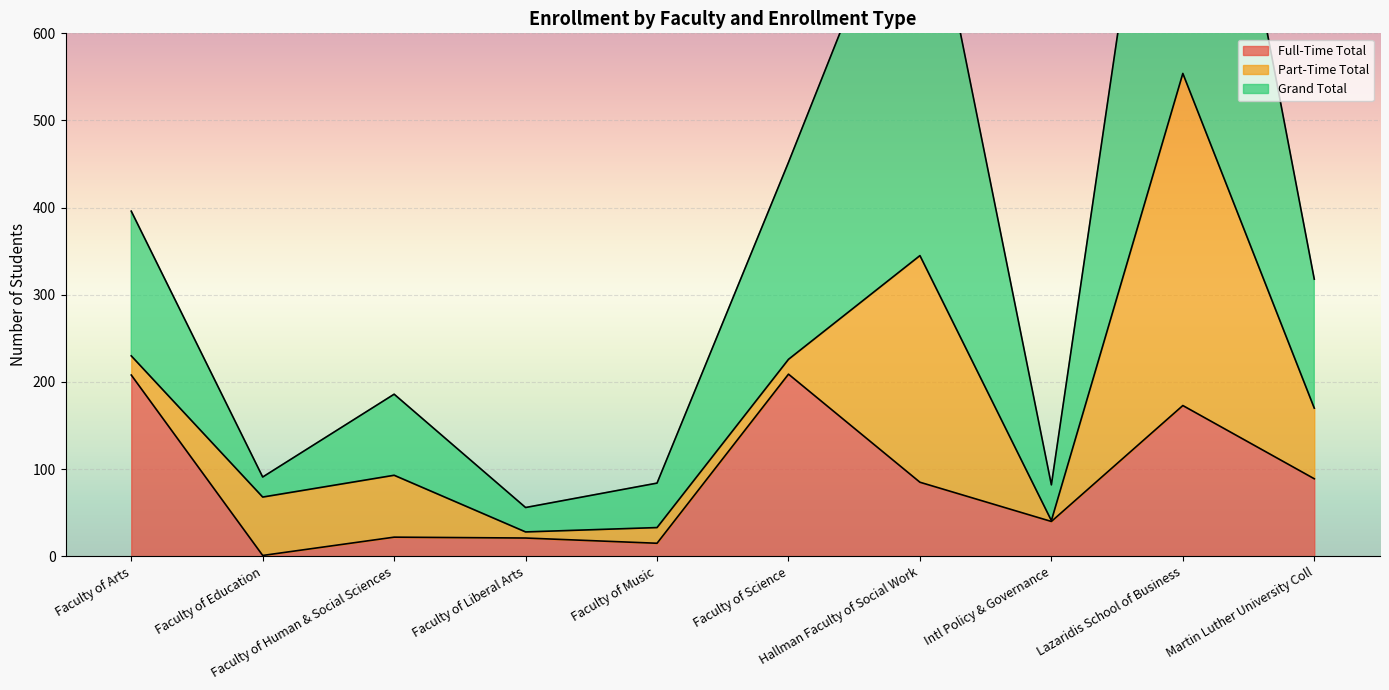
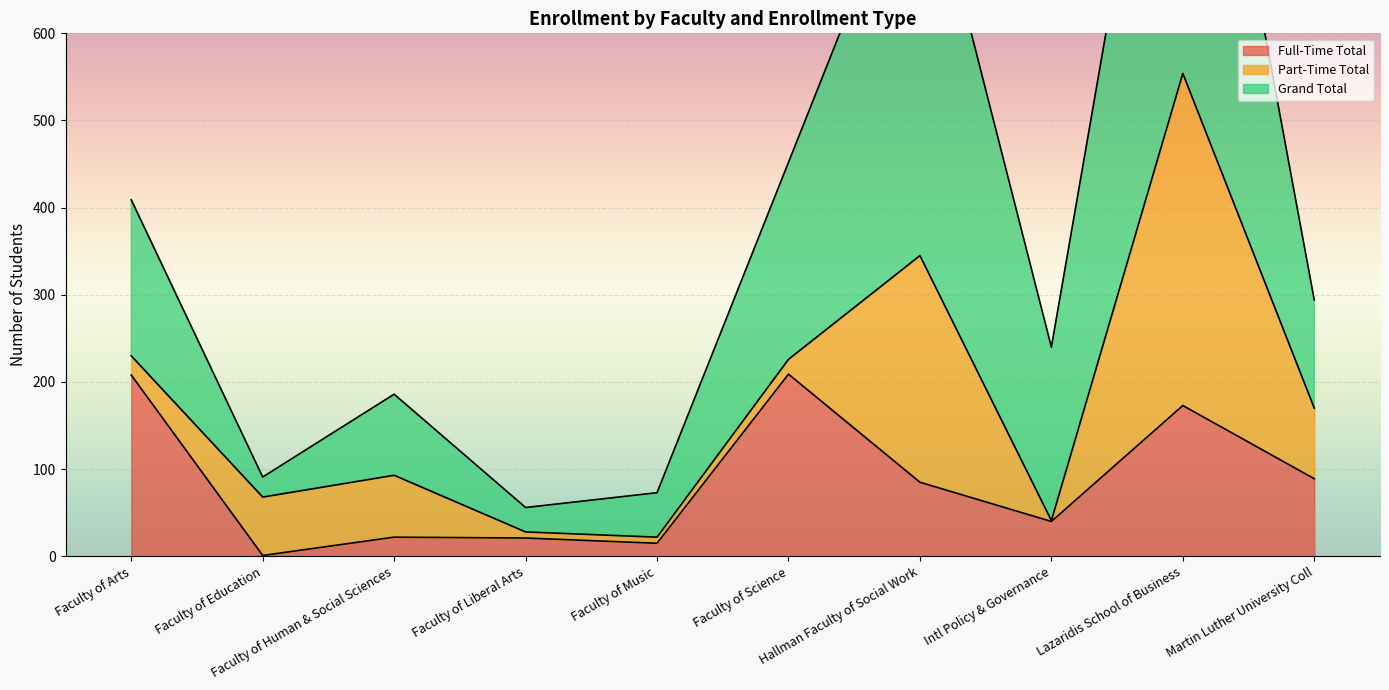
Grand Total, Faculty of Arts: 170 -> 180
Part-Time Total, Faculty of Music: 20 -> 10
Grand Total, Intl Policy & Governance: 40 -> 200
Grand Total, Martin Luther University Coll: 150 -> 120
